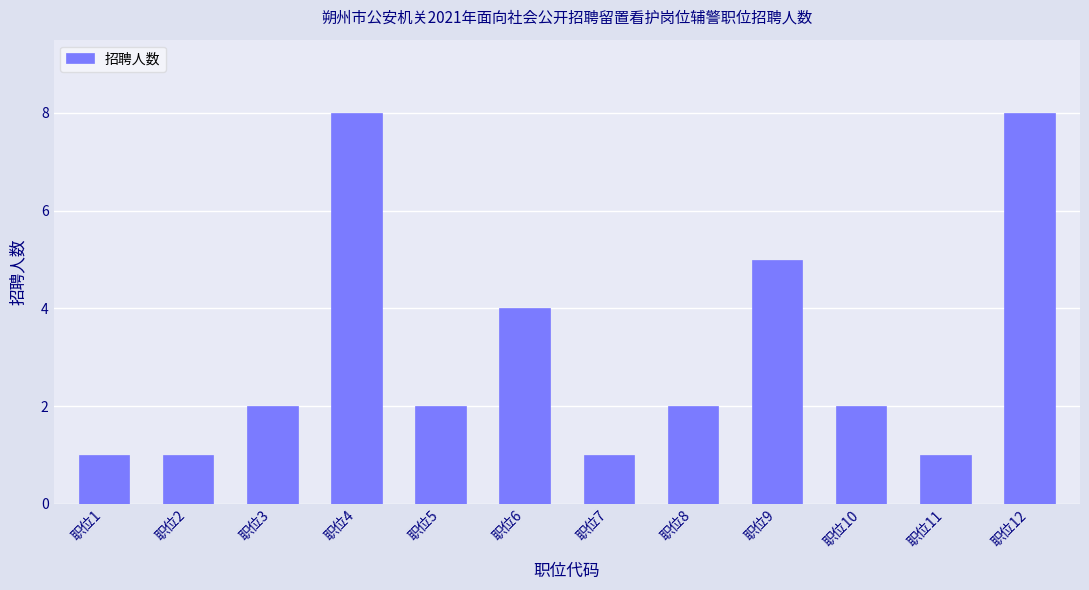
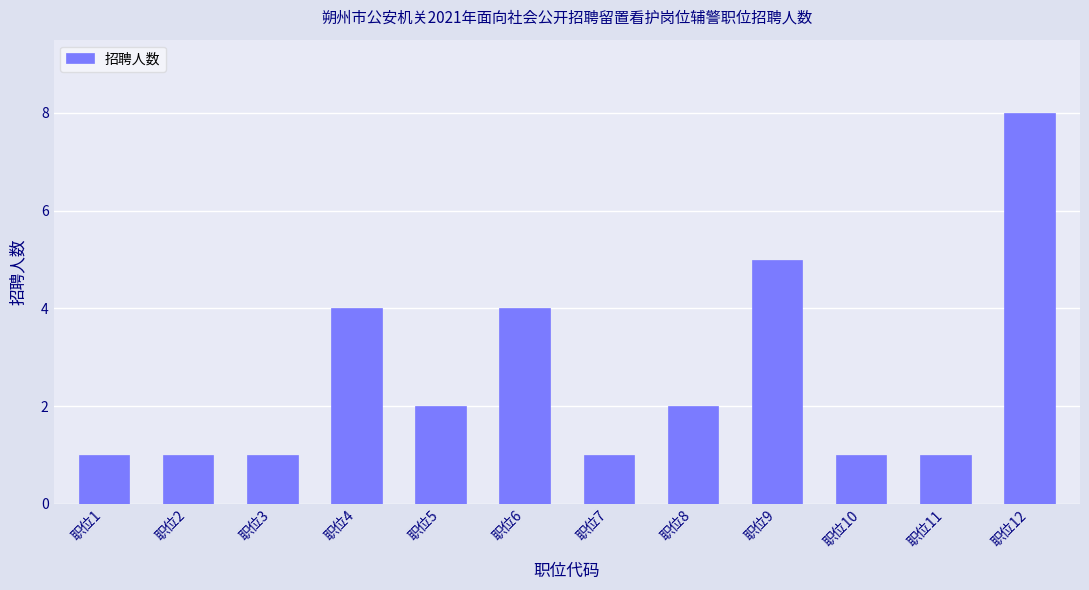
职位3: 2 -> 1
职位4: 8 -> 4
职位10: 2 -> 1
